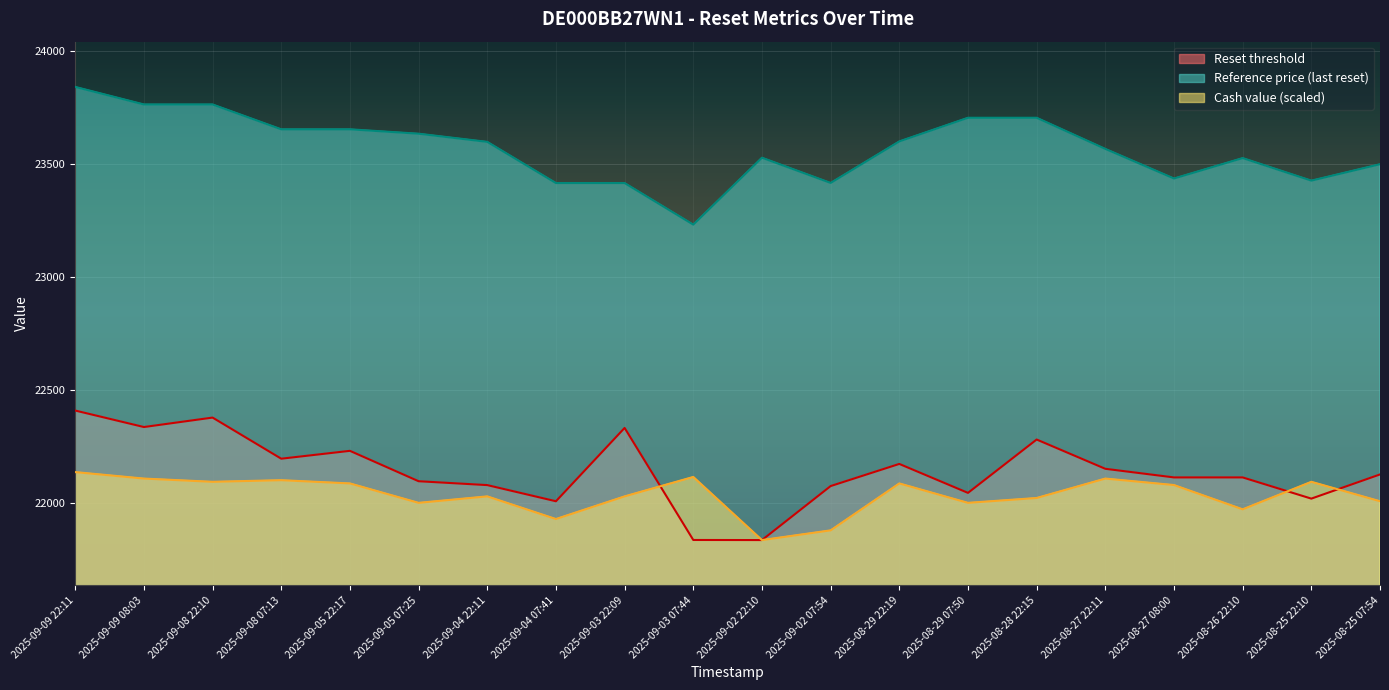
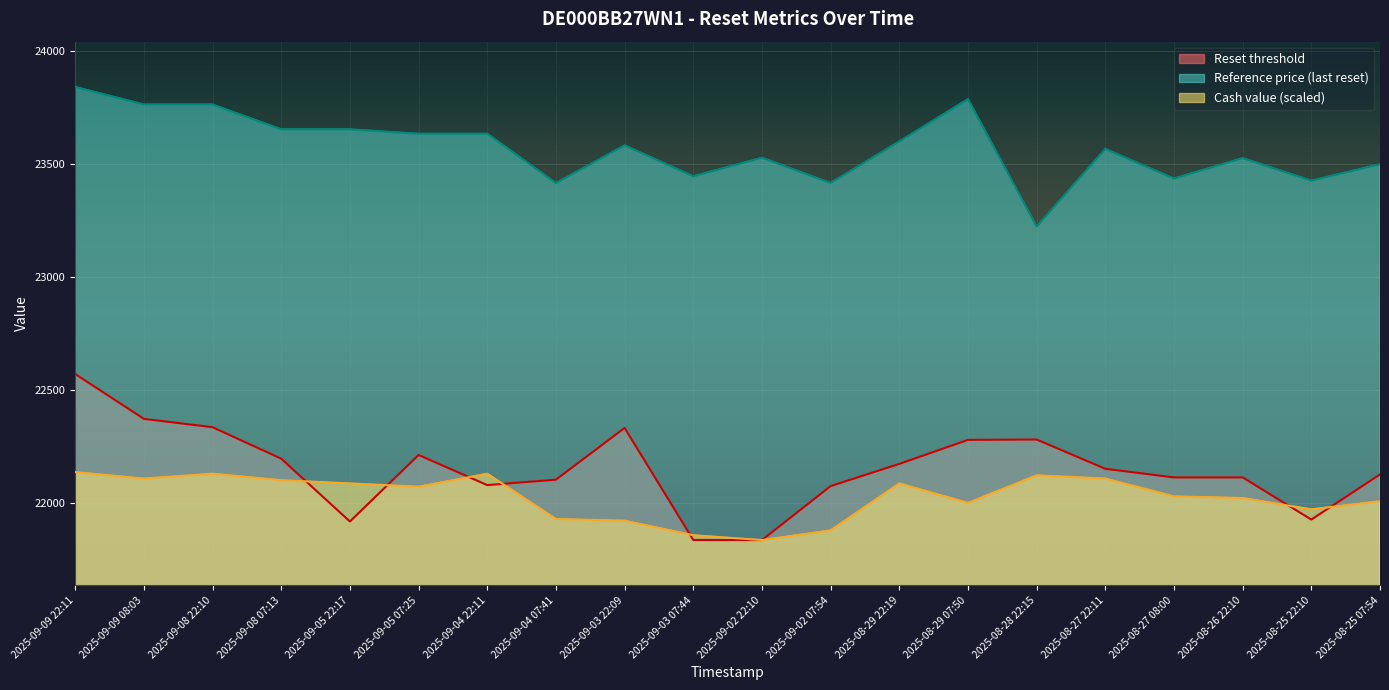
Reset threshold, 2025-09-09 22:11: 22410 -> 22570
Reset threshold, 2025-09-09 08:03: 22340 -> 22370
Reset threshold, 2025-09-08 22:10: 22380 -> 22340
Cash value (scaled), 2025-09-08 22:10: 22090 -> 22130
Reset threshold, 2025-09-05 22:17: 22230 -> 21920
Reset threshold, 2025-09-05 07:25: 22100 -> 22210
Cash value (scaled), 2025-09-05 07:25: 22000 -> 22070
Reference price (last reset), 2025-09-04 22:11: 23600 -> 23630
Cash value (scaled), 2025-09-04 22:11: 22030 -> 22130
Reset threshold, 2025-09-04 07:41: 22010 -> 22100
Reference price (last reset), 2025-09-03 22:09: 23410 -> 23580
Cash value (scaled), 2025-09-03 22:09: 22030 -> 21920
Reference price (last reset), 2025-09-03 07:44: 23230 -> 23440
Cash value (scaled), 2025-09-03 07:44: 22120 -> 21860
Reset threshold, 2025-08-29 07:50: 22050 -> 22280
Reference price (last reset), 2025-08-29 07:50: 23700 -> 23790
Reference price (last reset), 2025-08-28 22:15: 23700 -> 23220
Cash value (scaled), 2025-08-28 22:15: 22020 -> 22120
Cash value (scaled), 2025-08-27 08:00: 22080 -> 22030
Cash value (scaled), 2025-08-26 22:10: 21970 -> 22020
Reset threshold, 2025-08-25 22:10: 22020 -> 21930
Cash value (scaled), 2025-08-25 22:10: 22090 -> 21970
